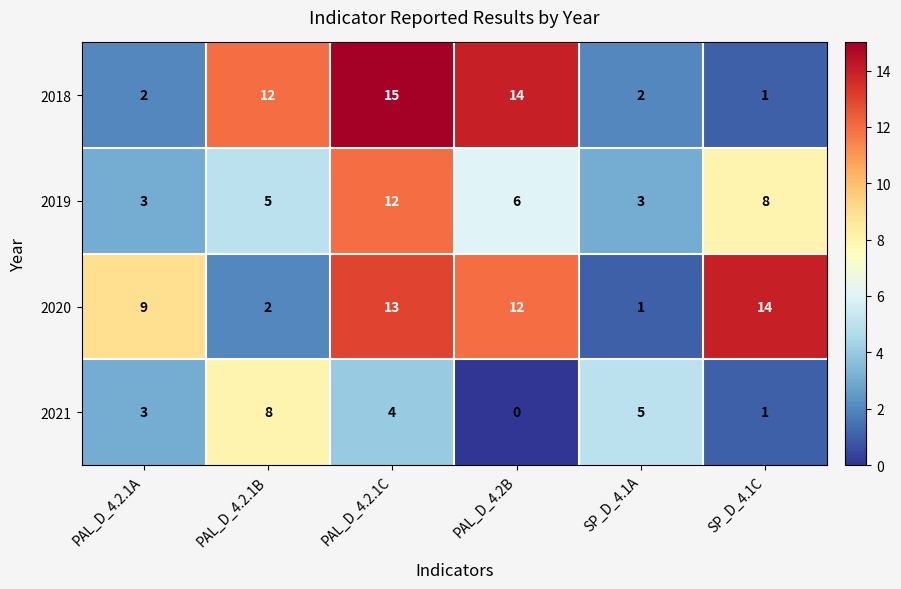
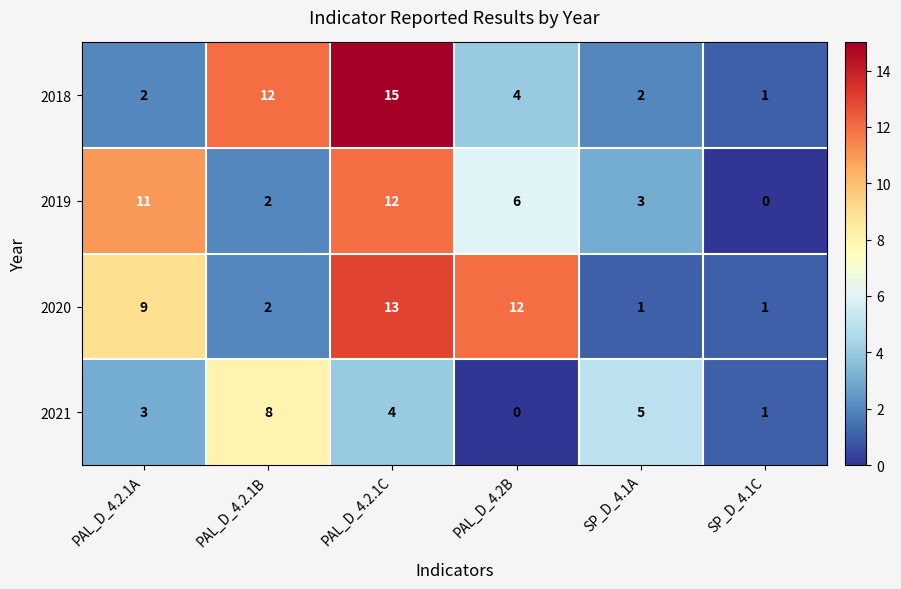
2018, PAL_D_4.2B: 14 -> 4
2019, PAL_D_4.2.1A: 3 -> 11
2019, PAL_D_4.2.1B: 5 -> 2
2019, SP_D_4.1C: 8 -> 0
2020, SP_D_4.1C: 14 -> 1
